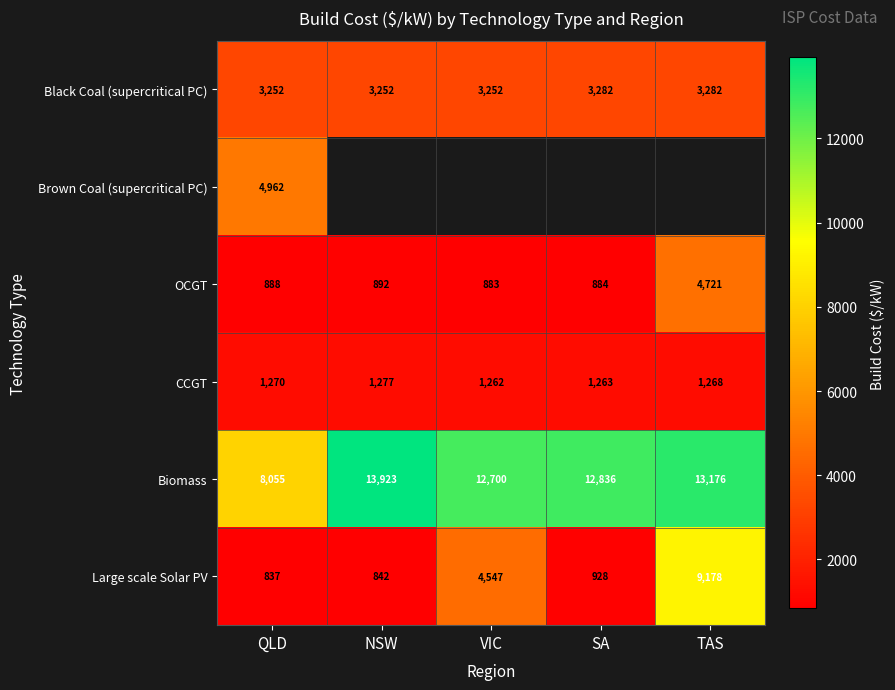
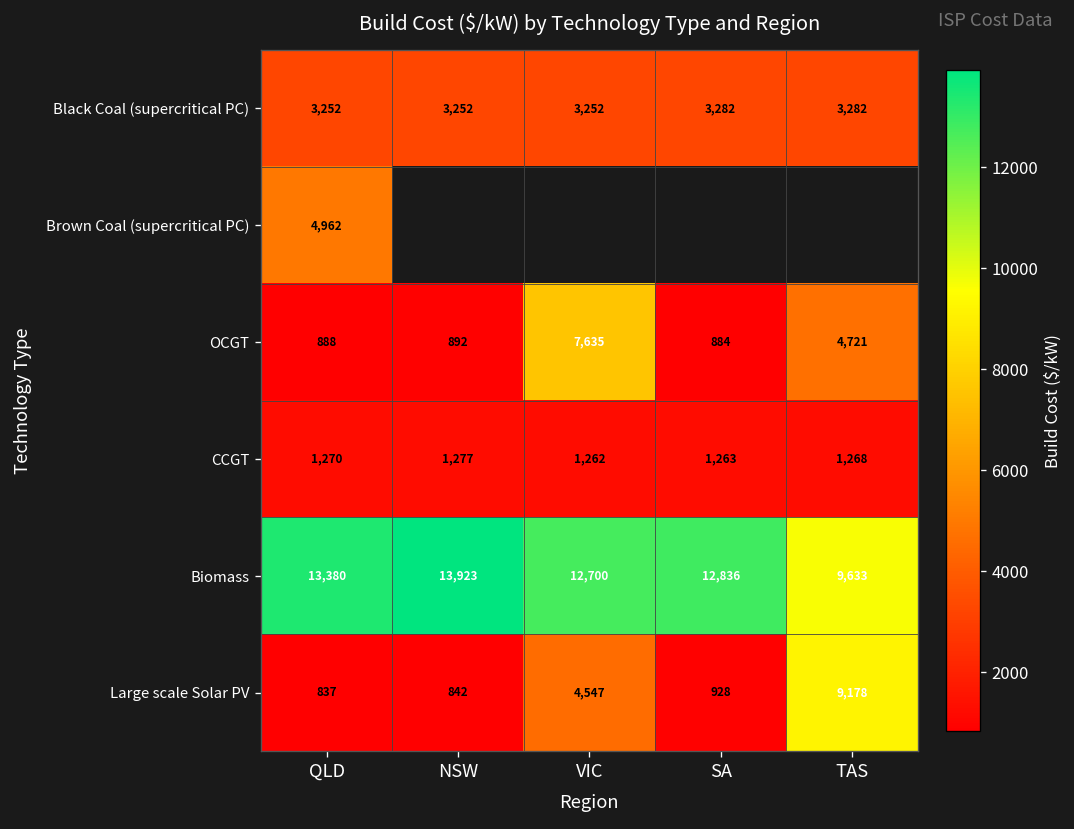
OCGT, VIC: 883 -> 7,635
Biomass, QLD: 8,055 -> 13,380
Biomass, TAS: 13,176 -> 9,633
